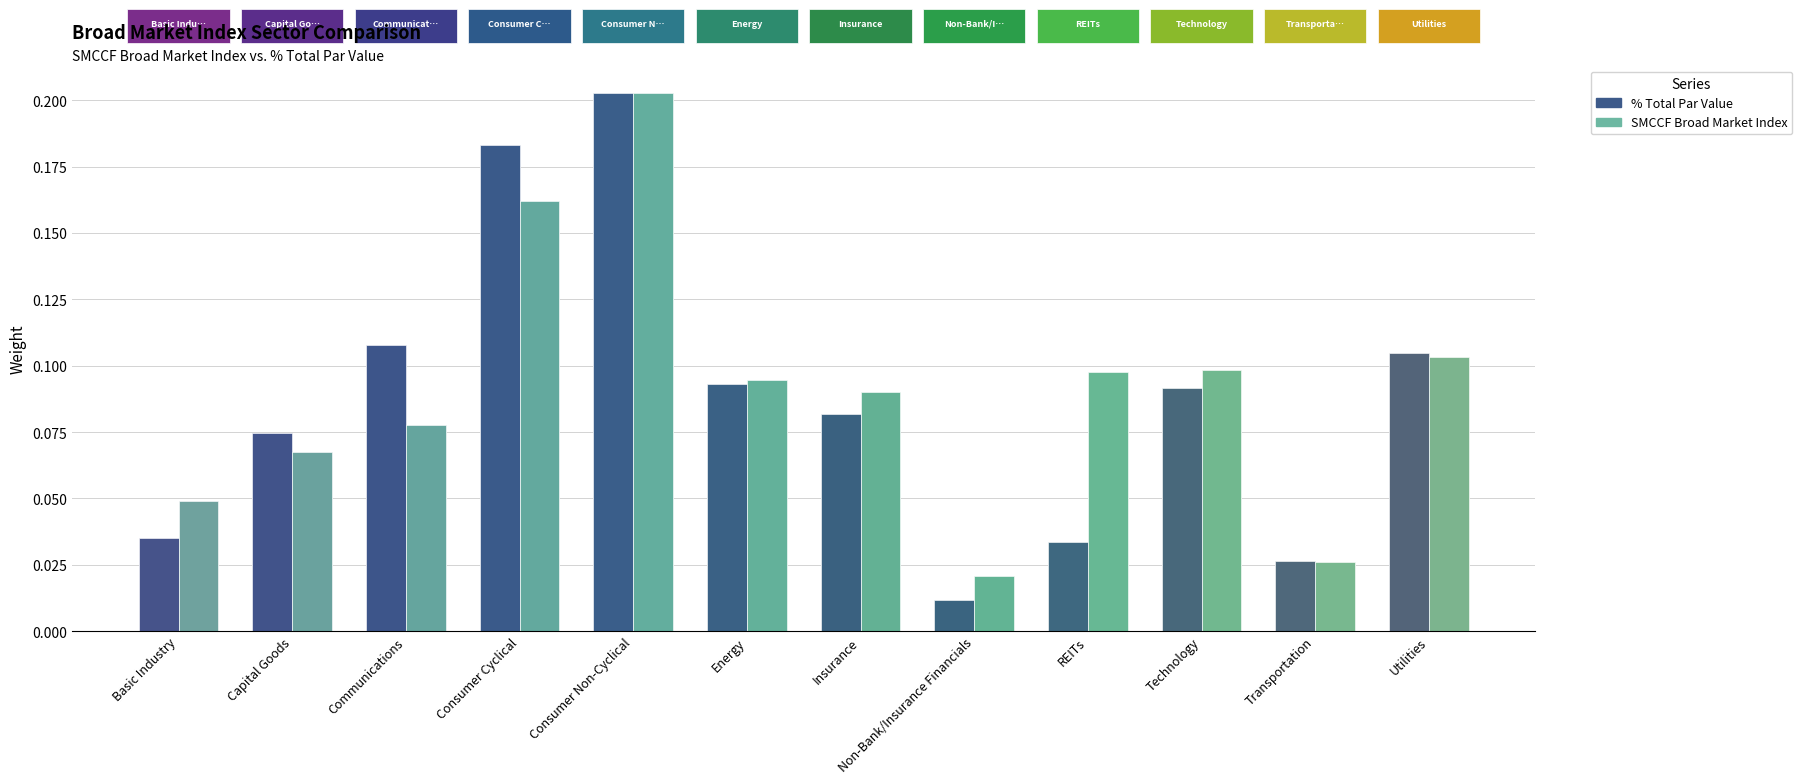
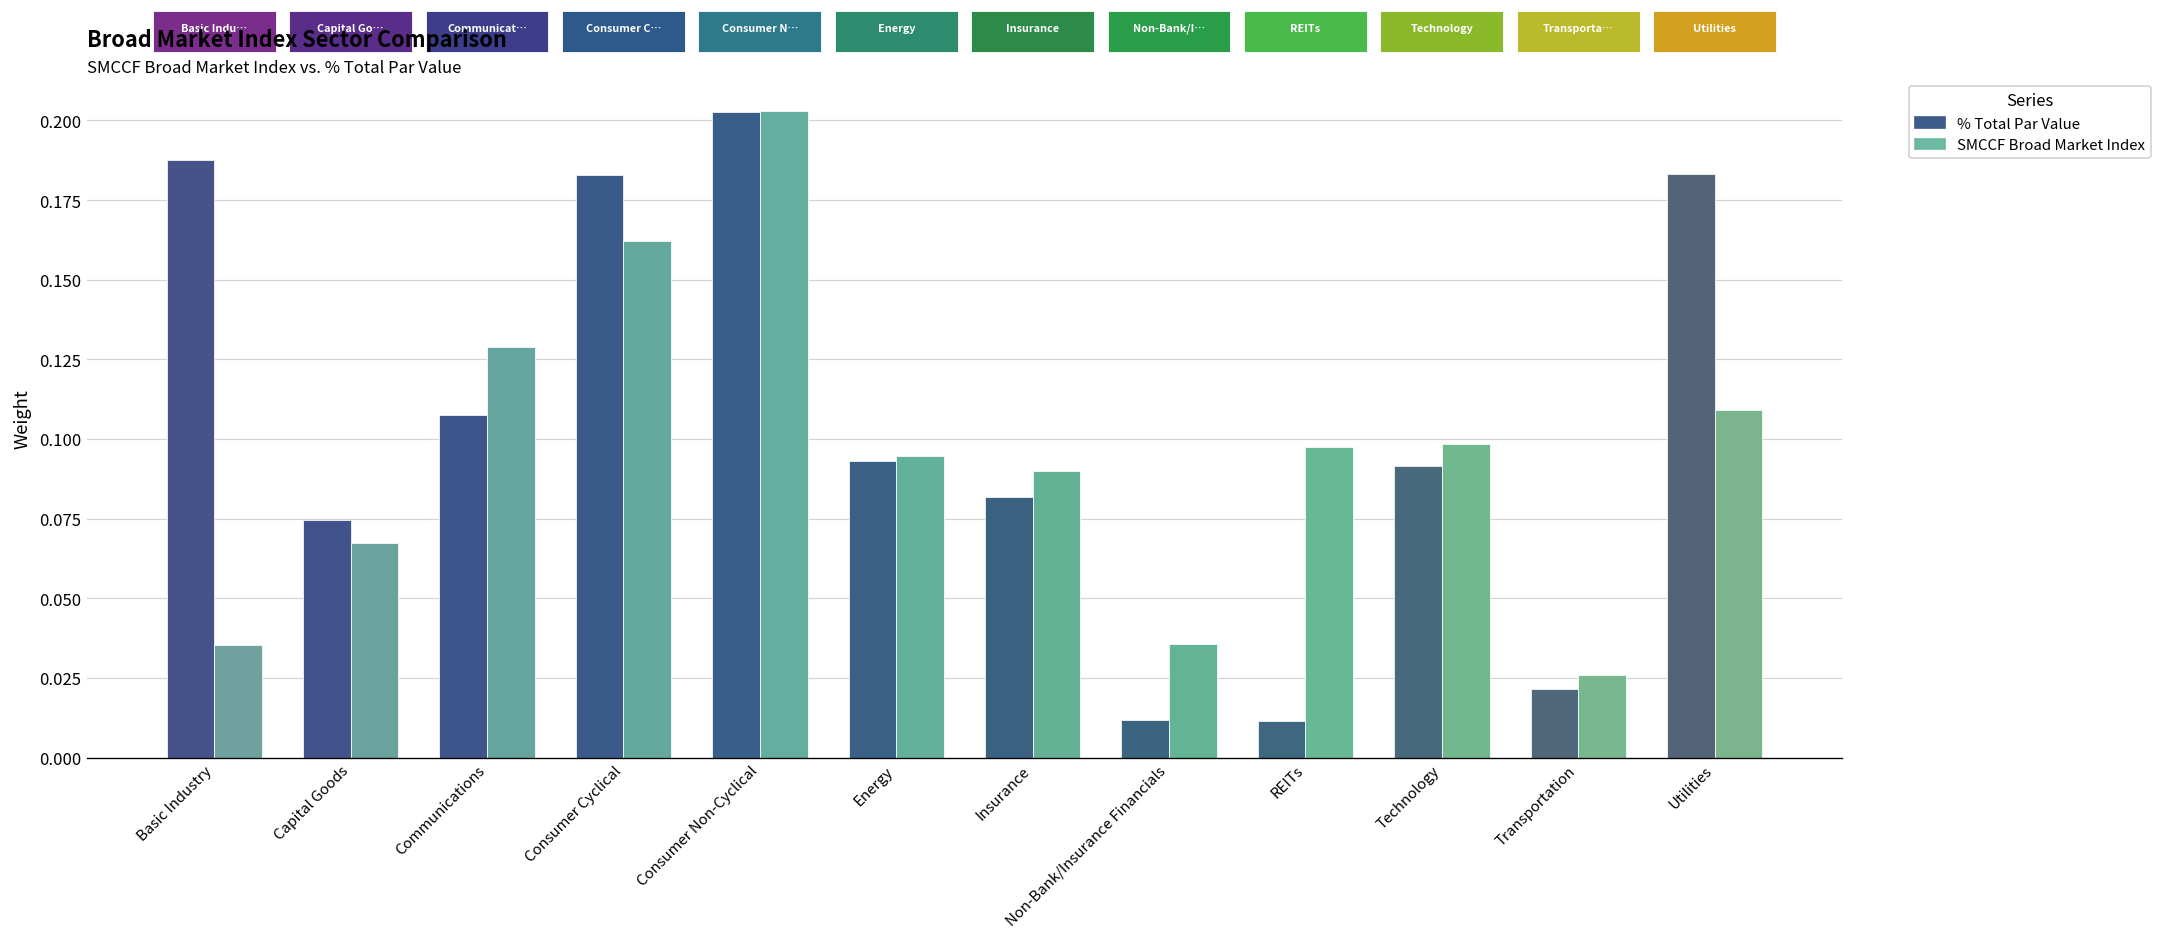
% Total Par Value, Basic Industry: 0.035 -> 0.188
SMCCF Broad Market Index, Basic Industry: 0.049 -> 0.035
SMCCF Broad Market Index, Communications: 0.078 -> 0.129
SMCCF Broad Market Index, Non-Bank/Insurance Financials: 0.021 -> 0.036
% Total Par Value, REITs: 0.033 -> 0.011
% Total Par Value, Transportation: 0.026 -> 0.022
% Total Par Value, Utilities: 0.105 -> 0.183
SMCCF Broad Market Index, Utilities: 0.103 -> 0.109
